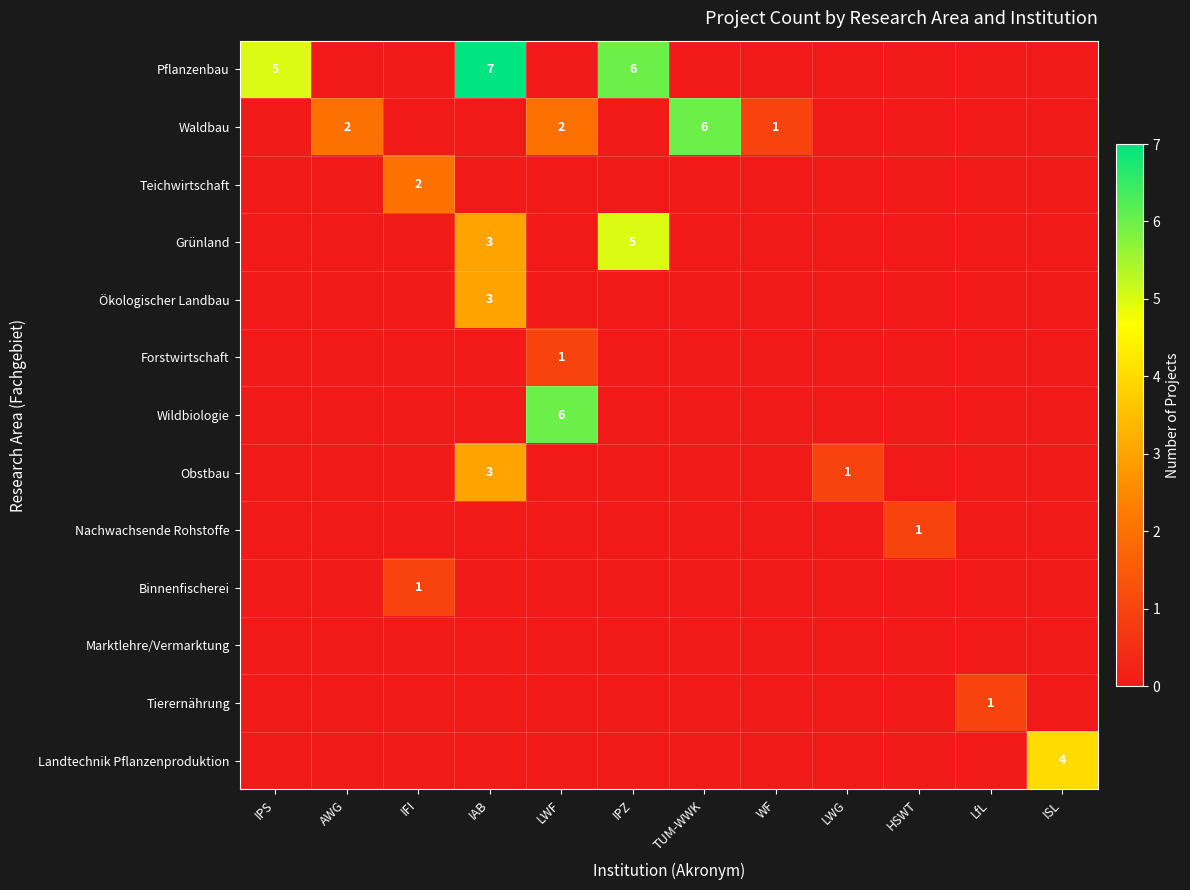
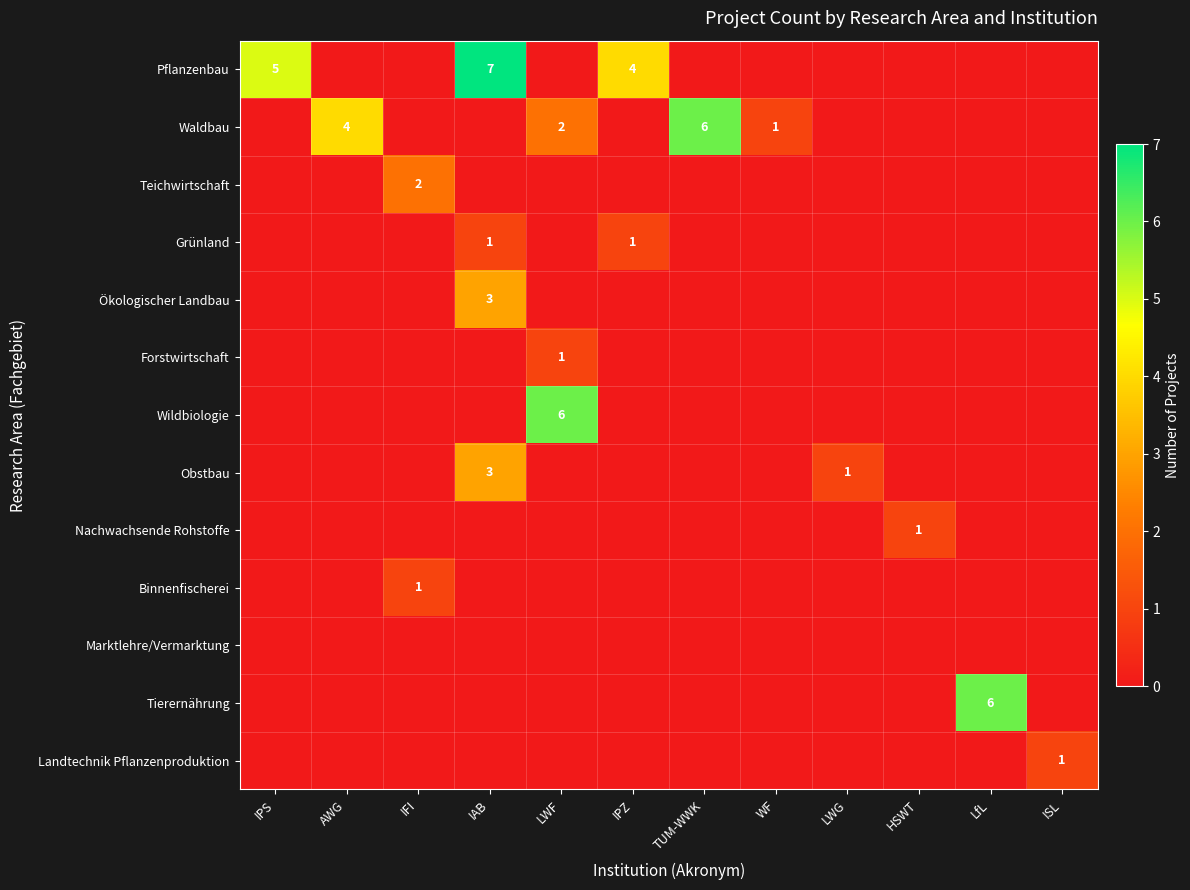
Pflanzenbau, IPZ: 6 -> 4
Waldbau, AWG: 2 -> 4
Grünland, IAB: 3 -> 1
Grünland, IPZ: 5 -> 1
Tierernährung, LfL: 1 -> 6
Landtechnik Pflanzenproduktion, ISL: 4 -> 1
